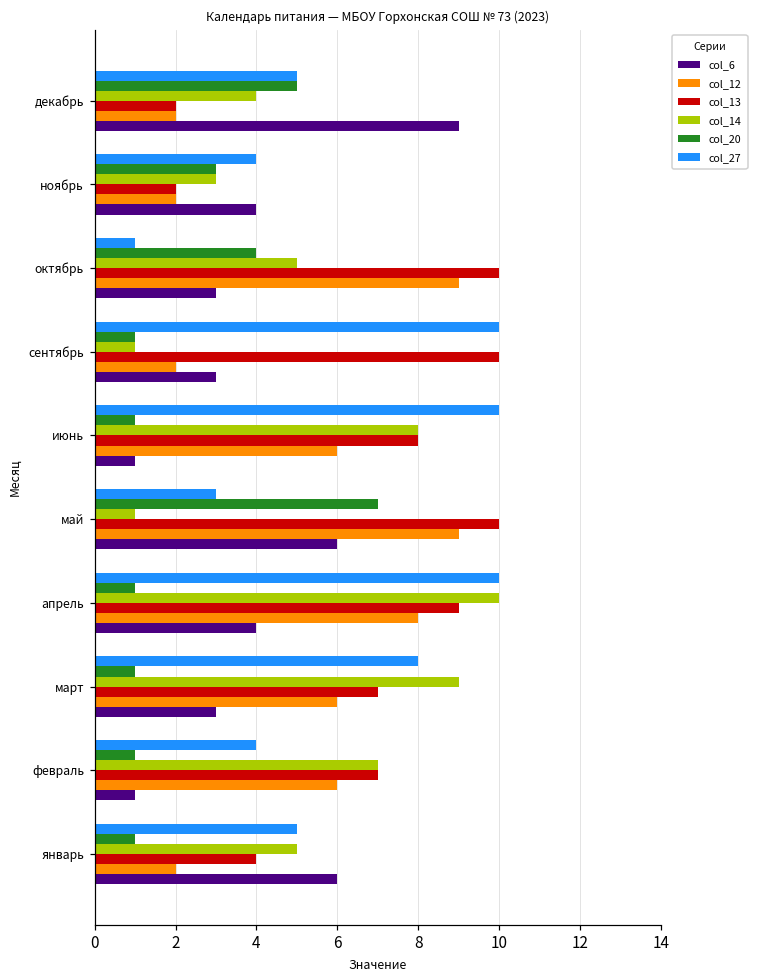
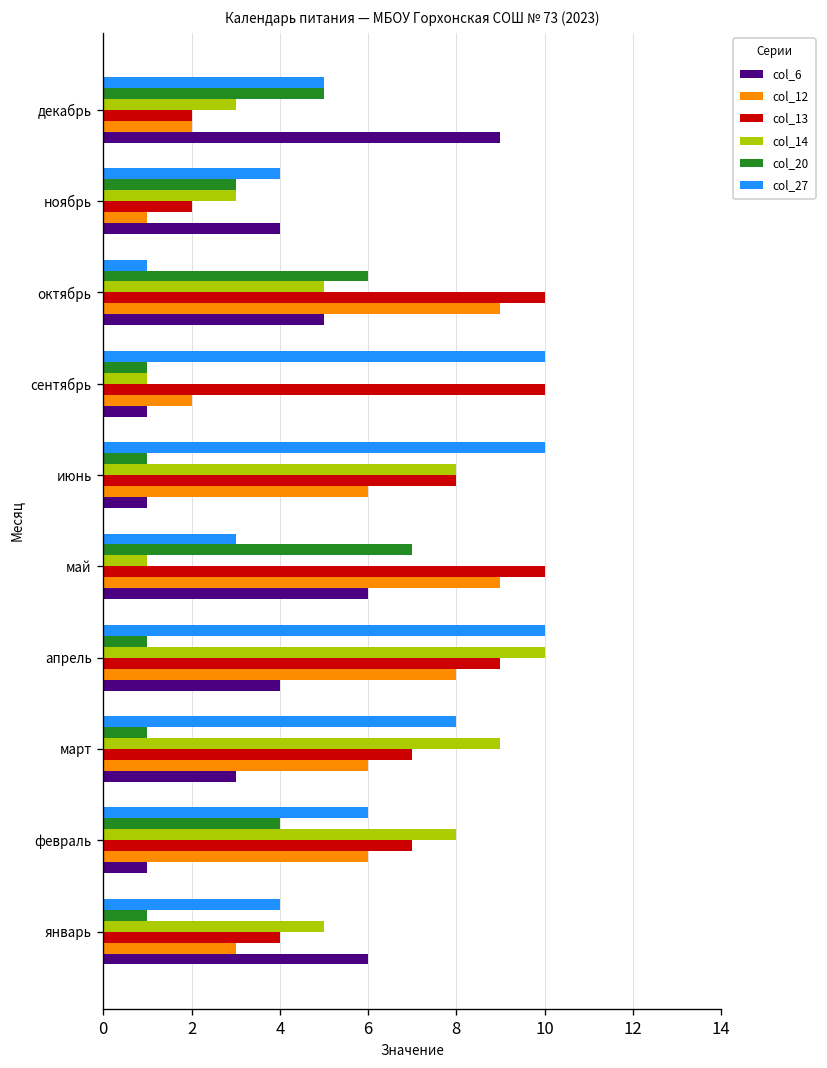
col_14, декабрь: 4 -> 3
col_12, ноябрь: 2 -> 1
col_20, октябрь: 4 -> 6
col_6, октябрь: 3 -> 5
col_6, сентябрь: 3 -> 1
col_27, февраль: 4 -> 6
col_20, февраль: 1 -> 4
col_14, февраль: 7 -> 8
col_27, январь: 5 -> 4
col_12, январь: 2 -> 3
